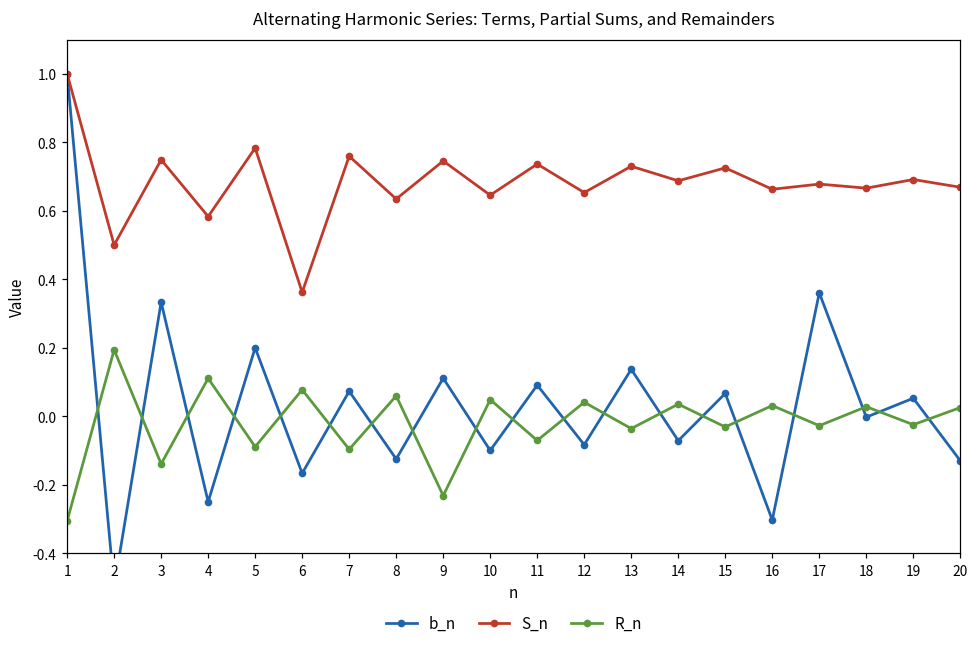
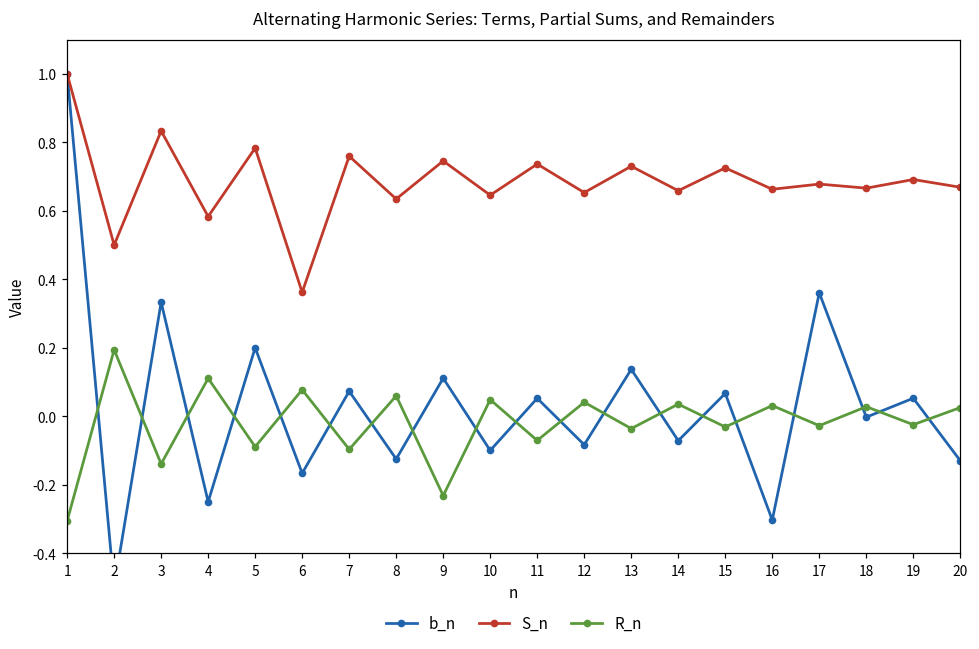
S_n, 3: 0.75 -> 0.83
b_n, 11: 0.09 -> 0.05
S_n, 14: 0.69 -> 0.66
